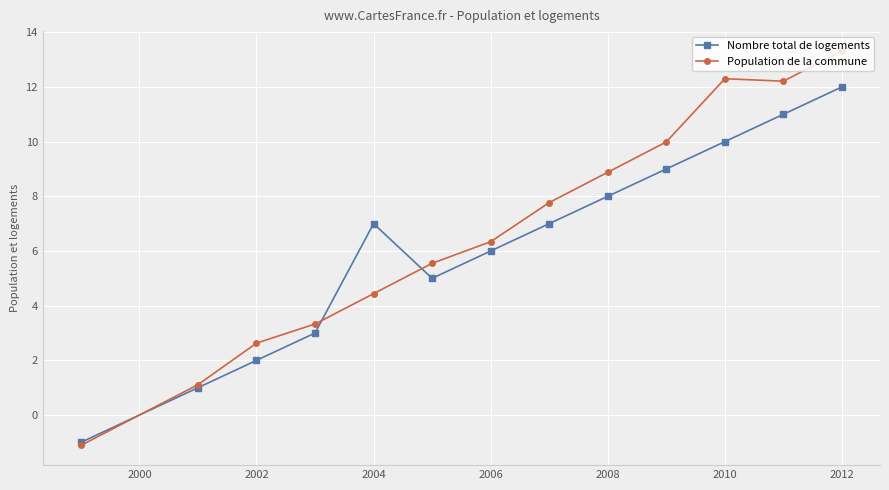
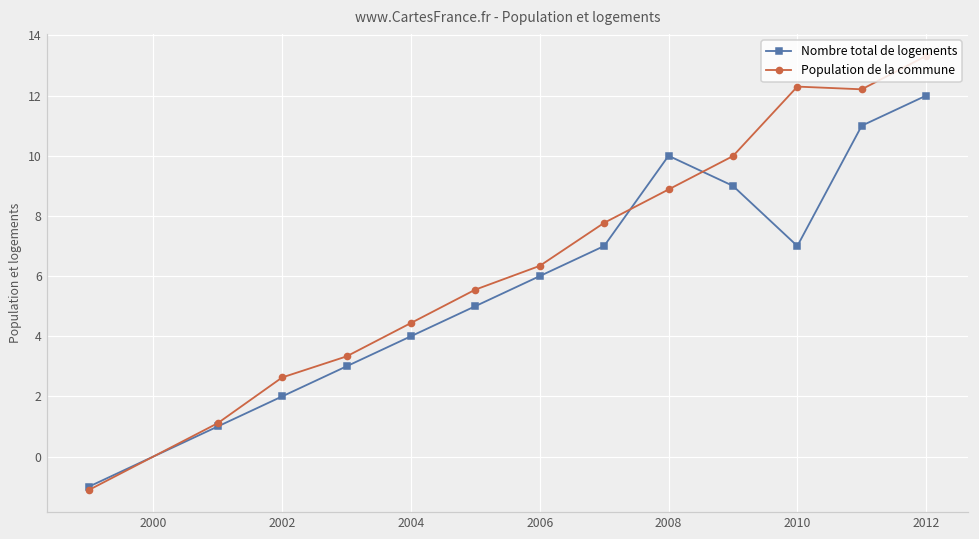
Nombre total de logements, 2004: 7 -> 4
Nombre total de logements, 2008: 8 -> 10
Nombre total de logements, 2010: 10 -> 7
